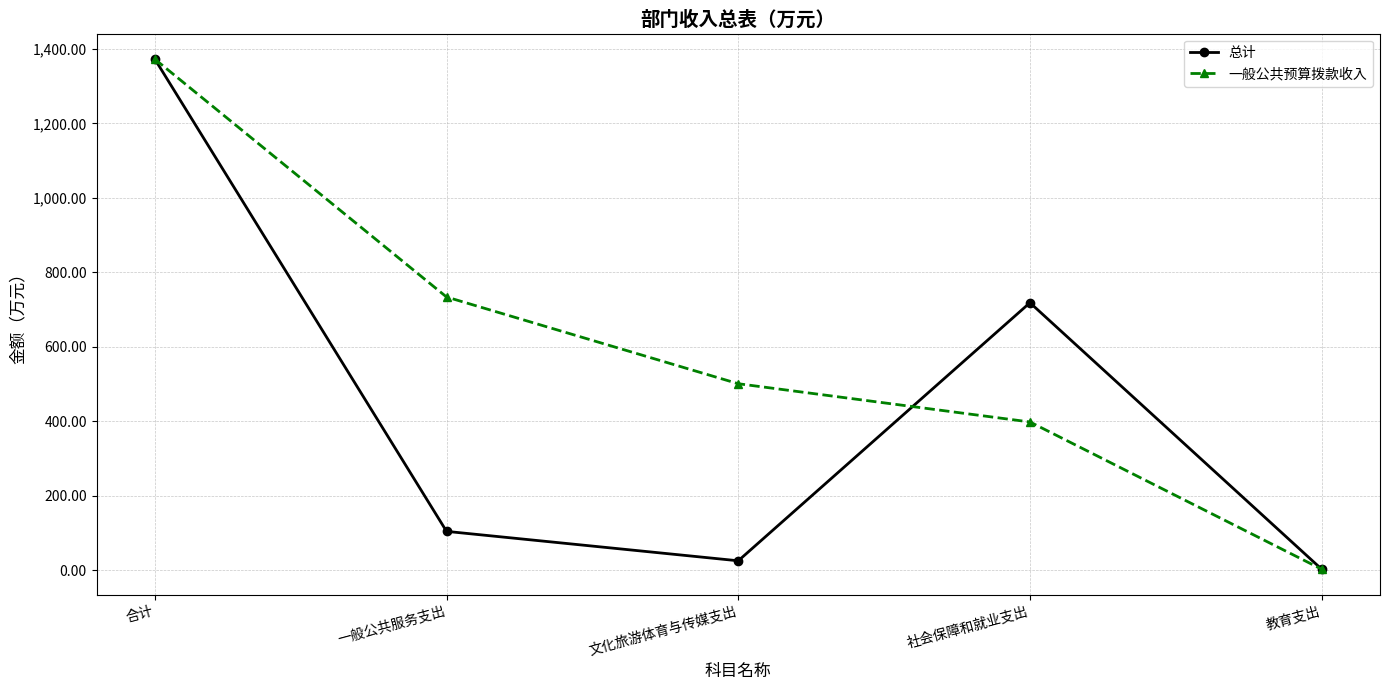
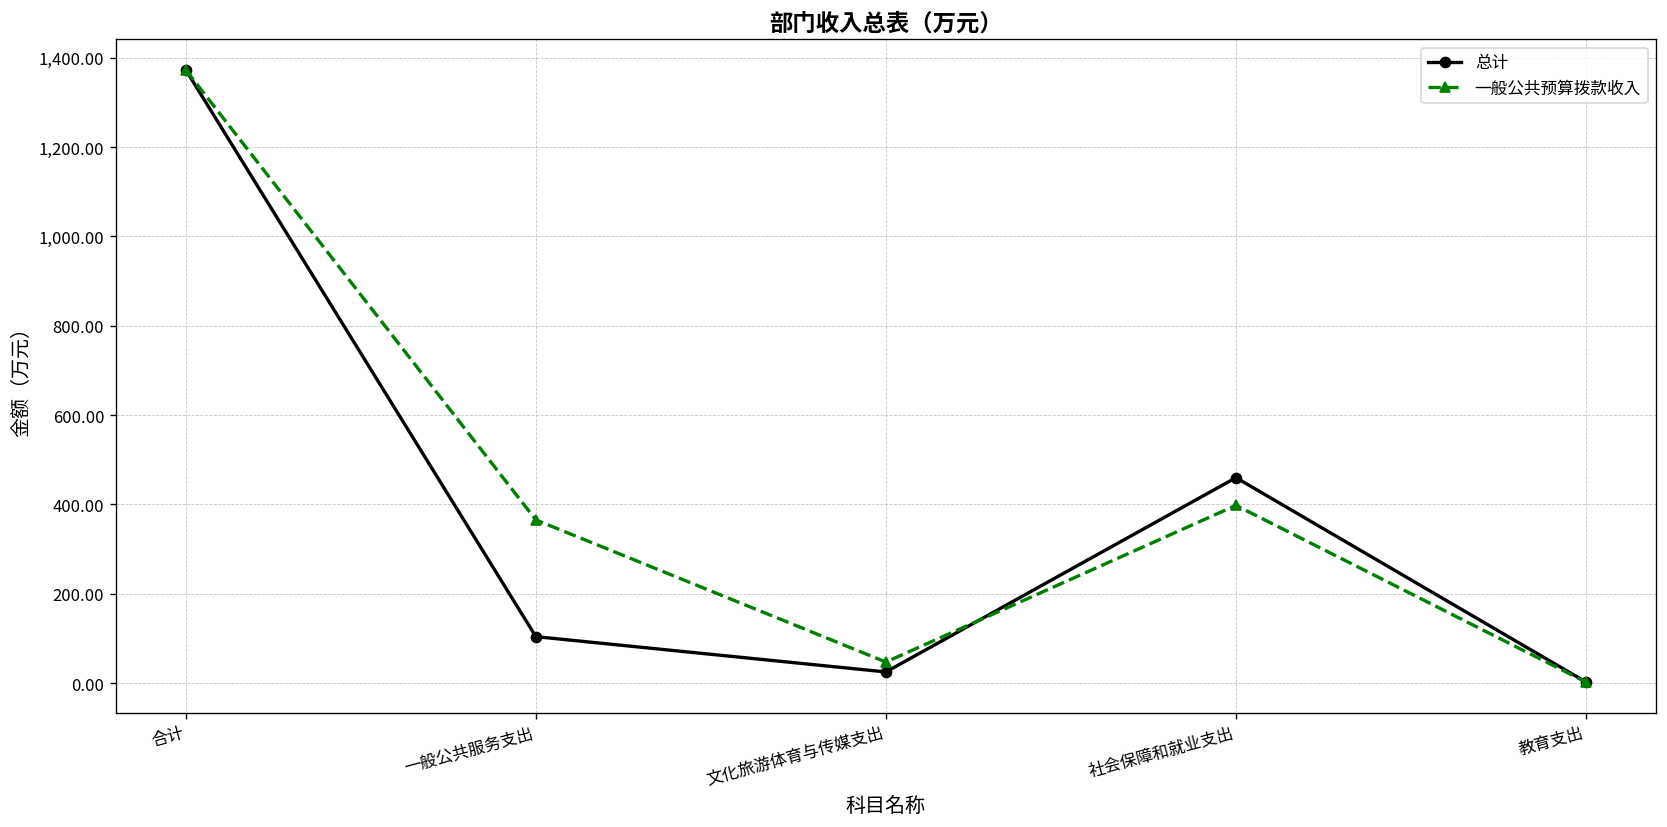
一般公共预算拨款收入, 一般公共服务支出: 730 -> 370
一般公共预算拨款收入, 文化旅游体育与传媒支出: 500 -> 50
总计, 社会保障和就业支出: 720 -> 460
